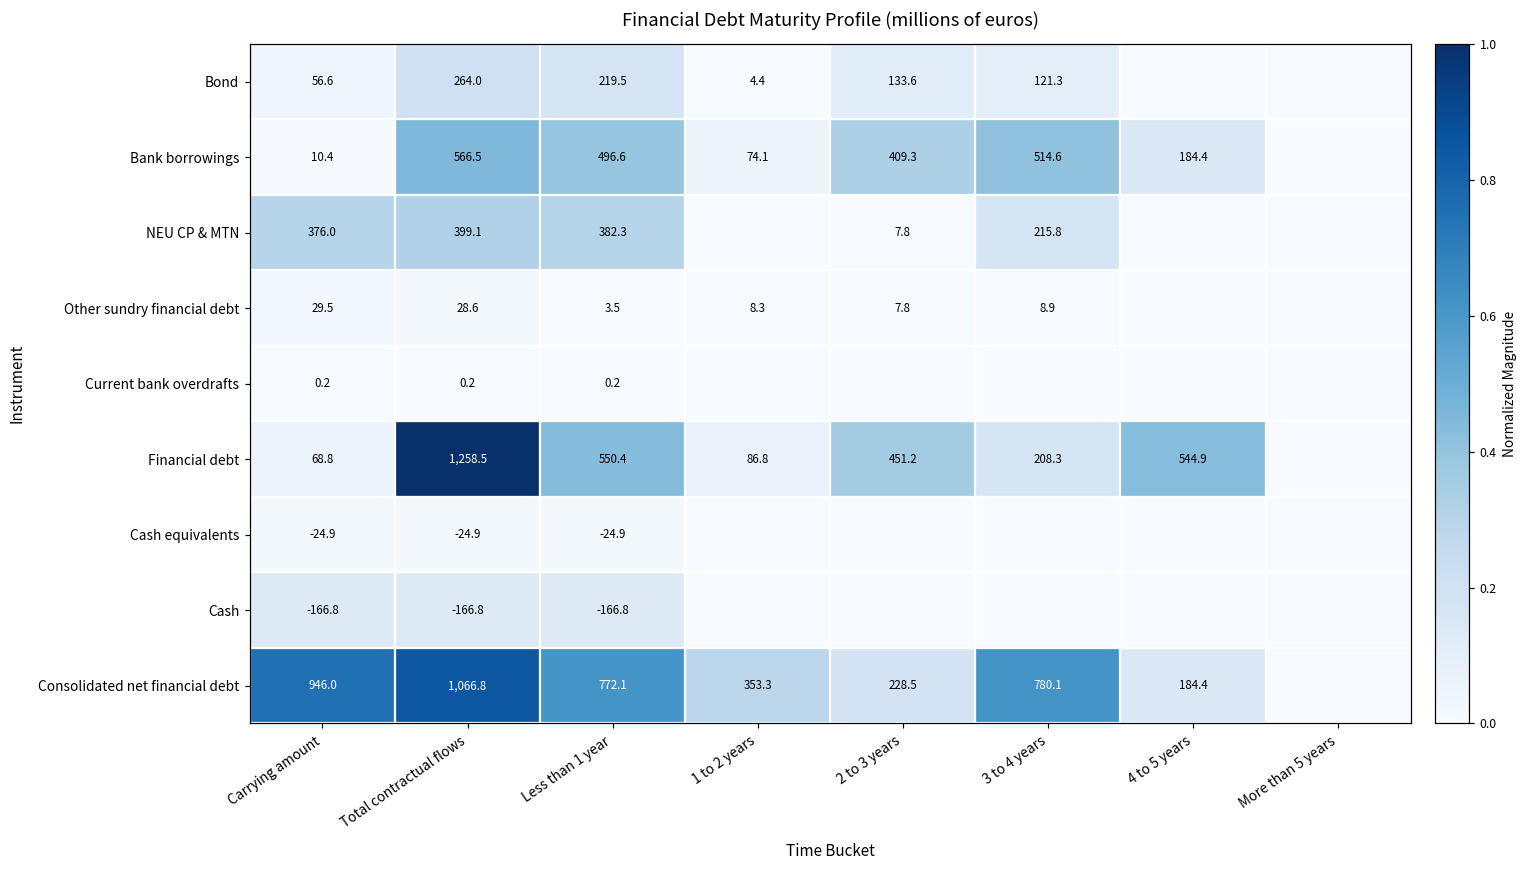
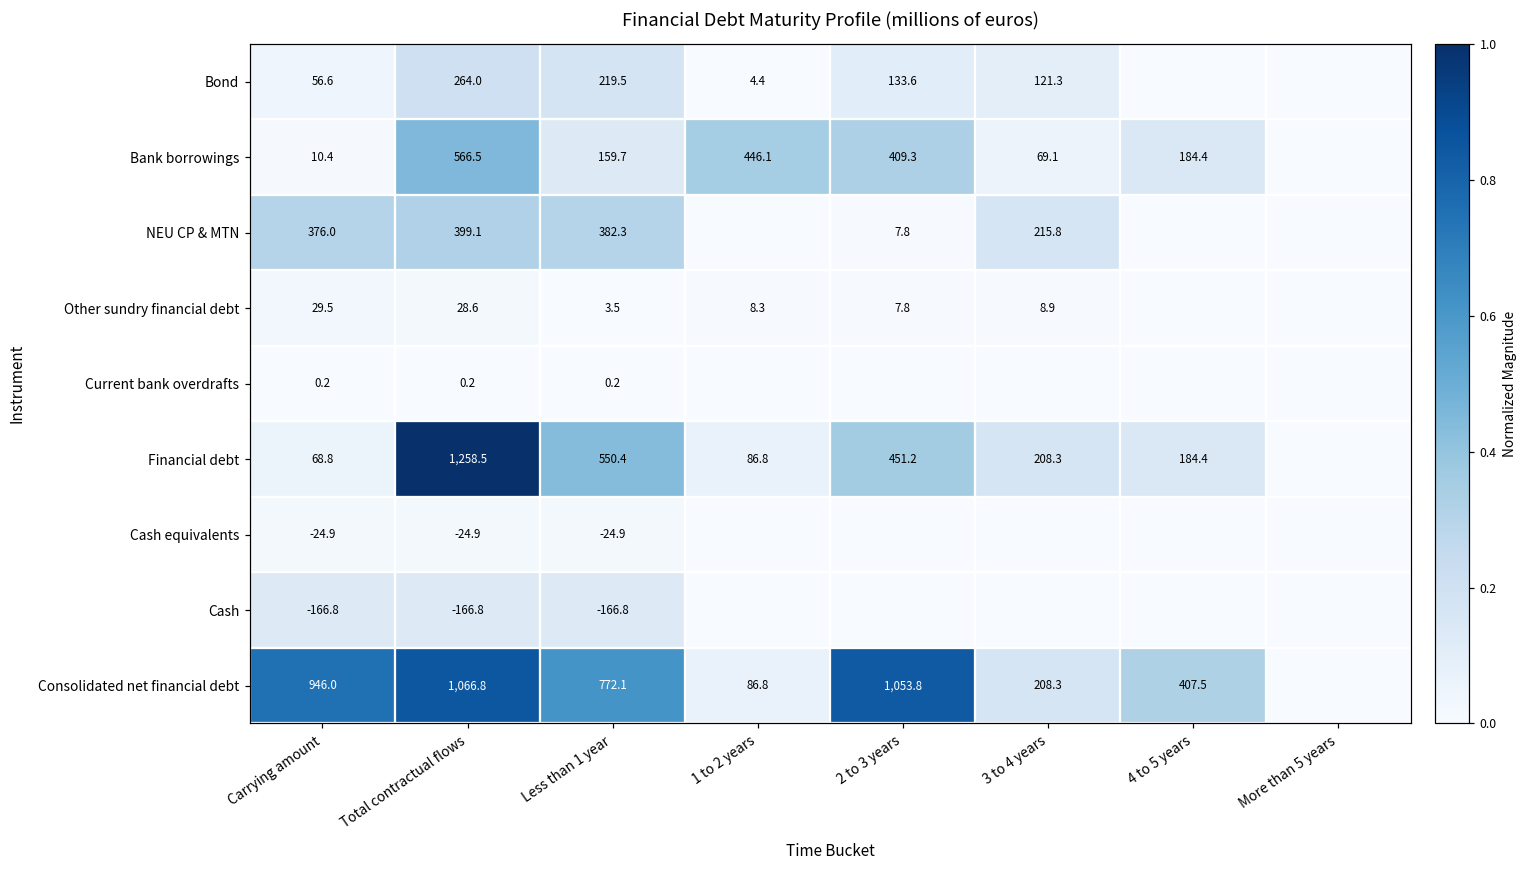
Bank borrowings, Less than 1 year: 496.6 -> 159.7
Bank borrowings, 1 to 2 years: 74.1 -> 446.1
Bank borrowings, 3 to 4 years: 514.6 -> 69.1
Financial debt, 4 to 5 years: 544.9 -> 184.4
Consolidated net financial debt, 1 to 2 years: 353.3 -> 86.8
Consolidated net financial debt, 2 to 3 years: 228.5 -> 1,053.8
Consolidated net financial debt, 3 to 4 years: 780.1 -> 208.3
Consolidated net financial debt, 4 to 5 years: 184.4 -> 407.5
